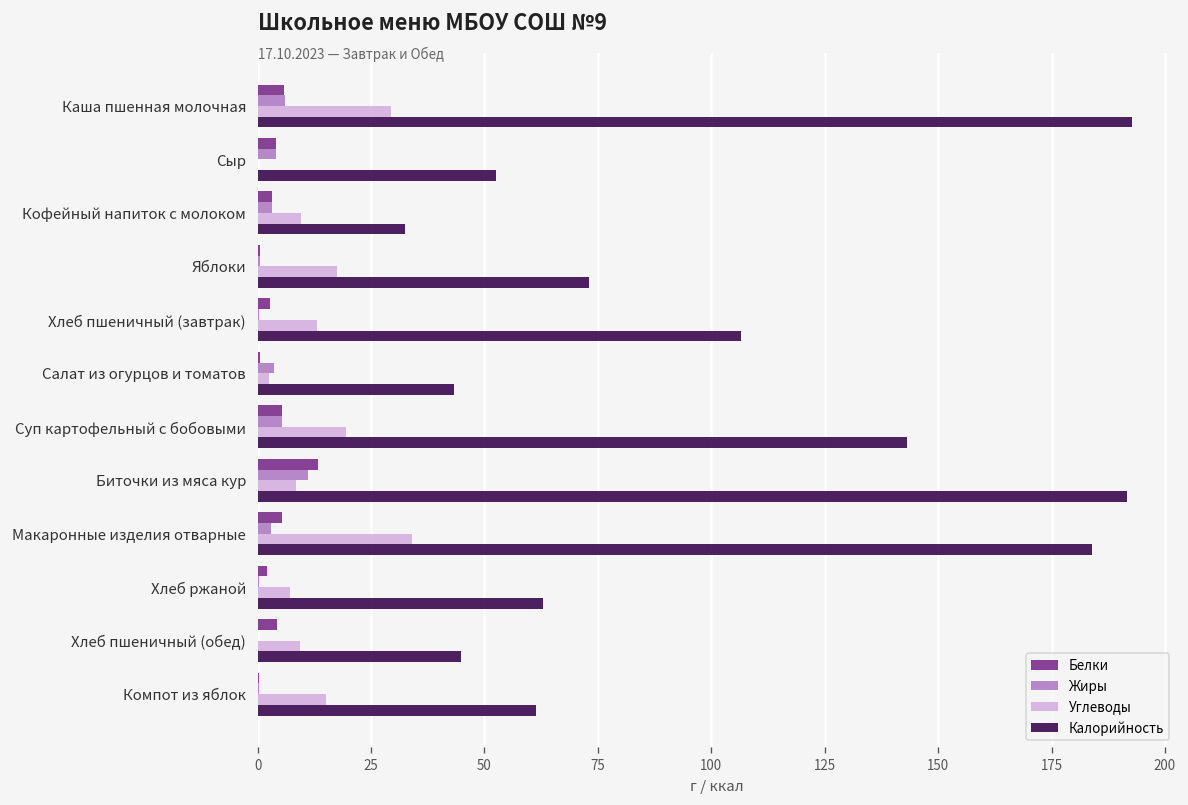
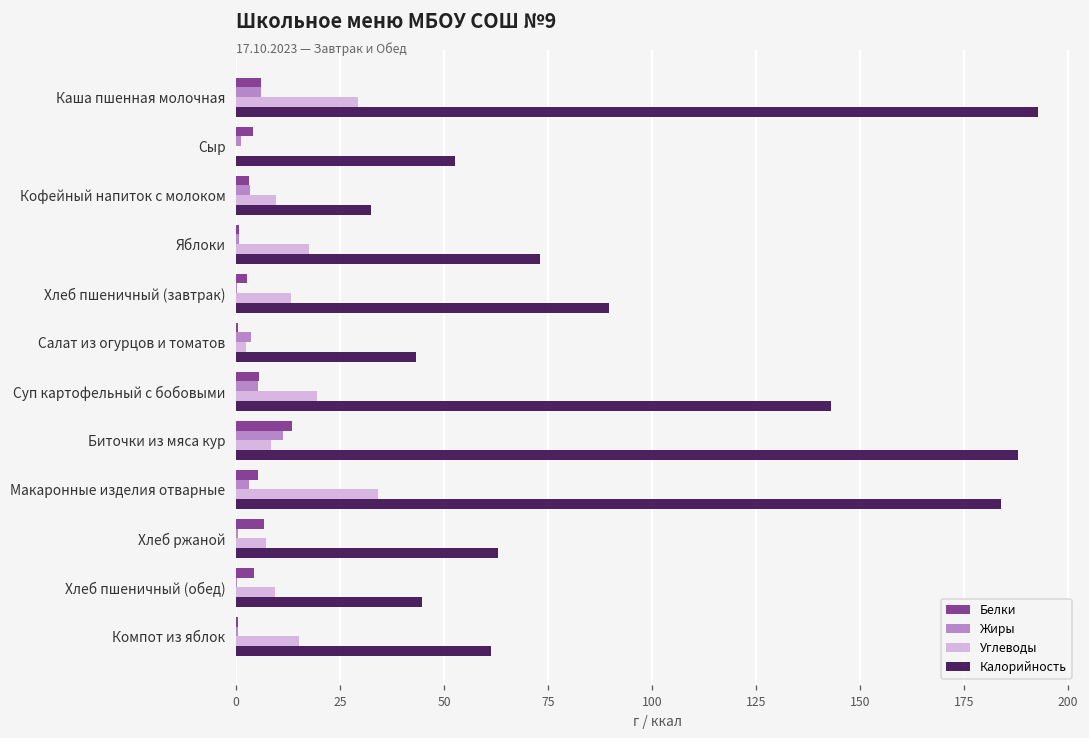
Жиры, Сыр: 4 -> 1
Калорийность, Хлеб пшеничный (завтрак): 107 -> 90
Калорийность, Биточки из мяса кур: 192 -> 188
Белки, Хлеб ржаной: 2 -> 7
